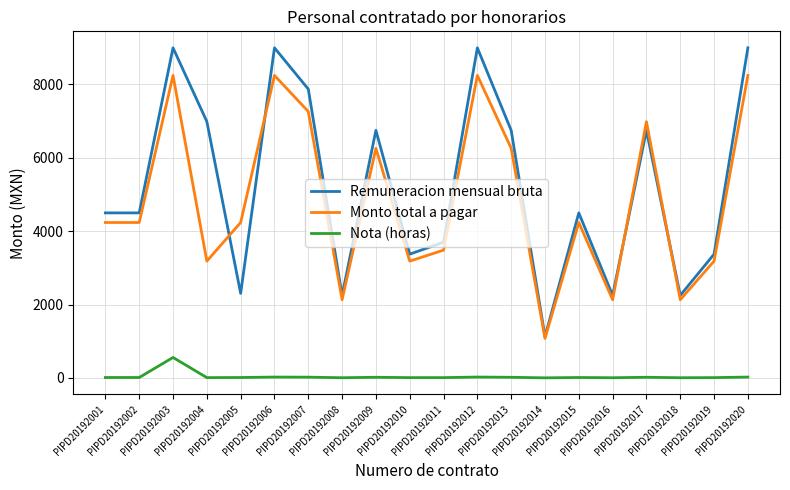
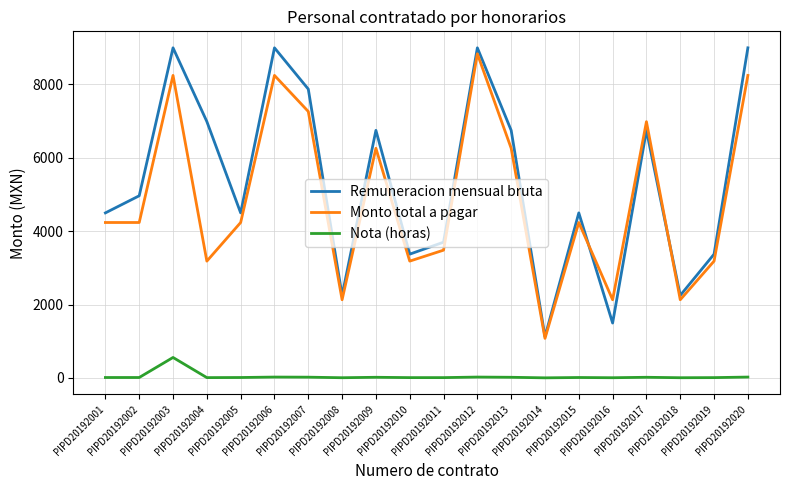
Remuneracion mensual bruta, PIPD20192002: 4500 -> 5000
Remuneracion mensual bruta, PIPD20192005: 2300 -> 4500
Monto total a pagar, PIPD20192012: 8200 -> 8800
Remuneracion mensual bruta, PIPD20192016: 2200 -> 1500
